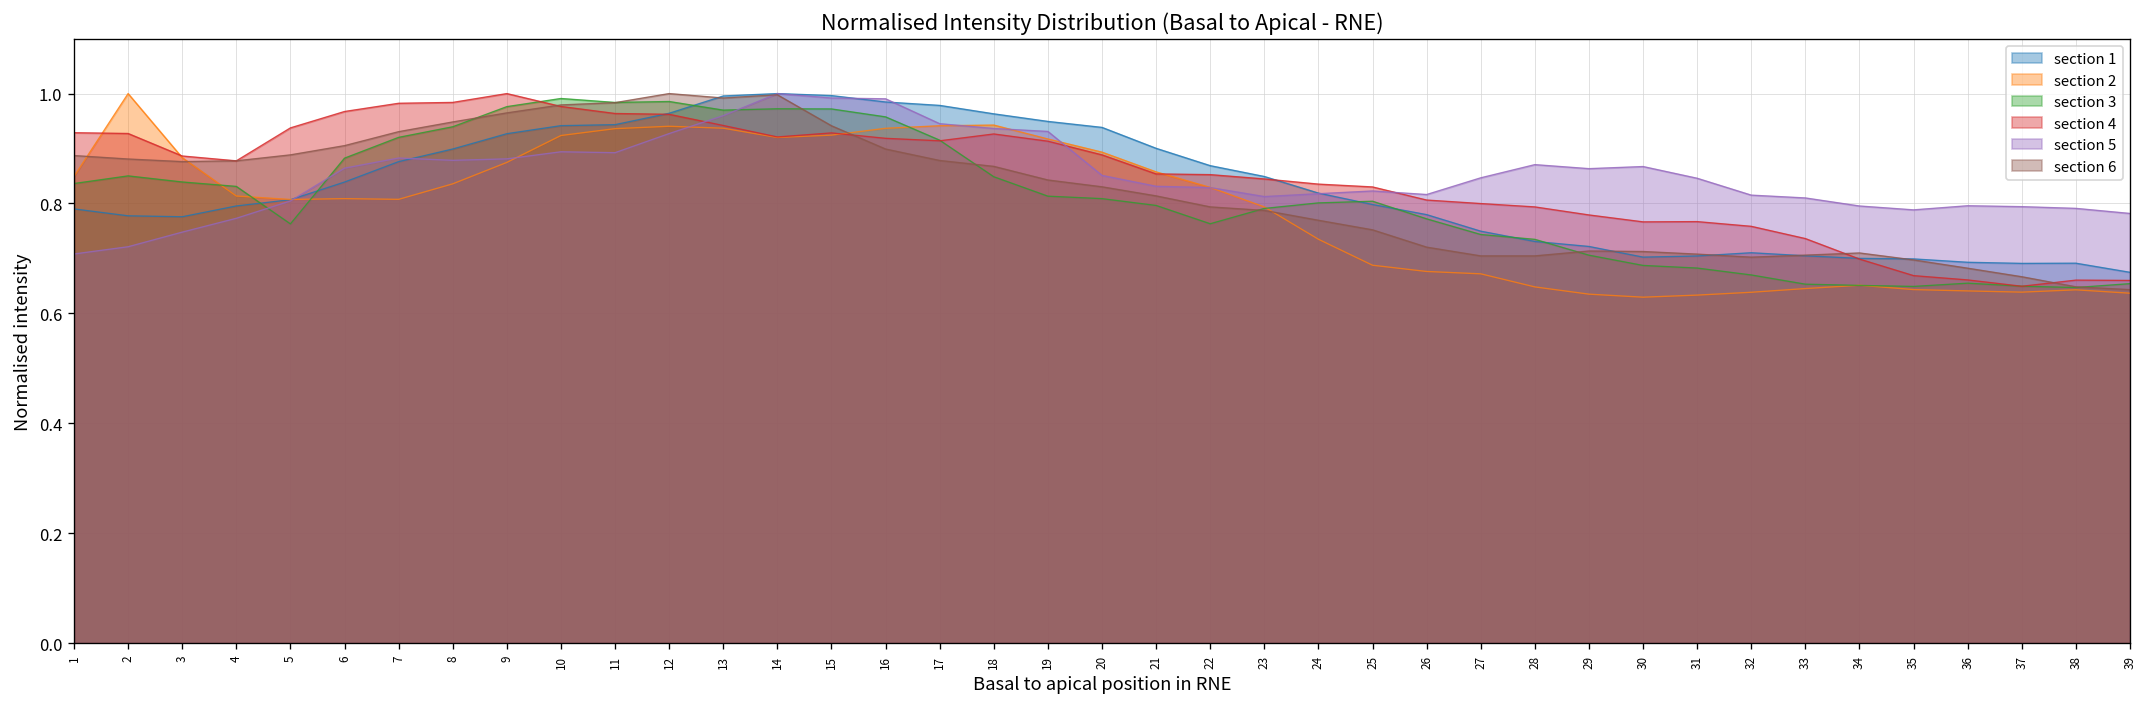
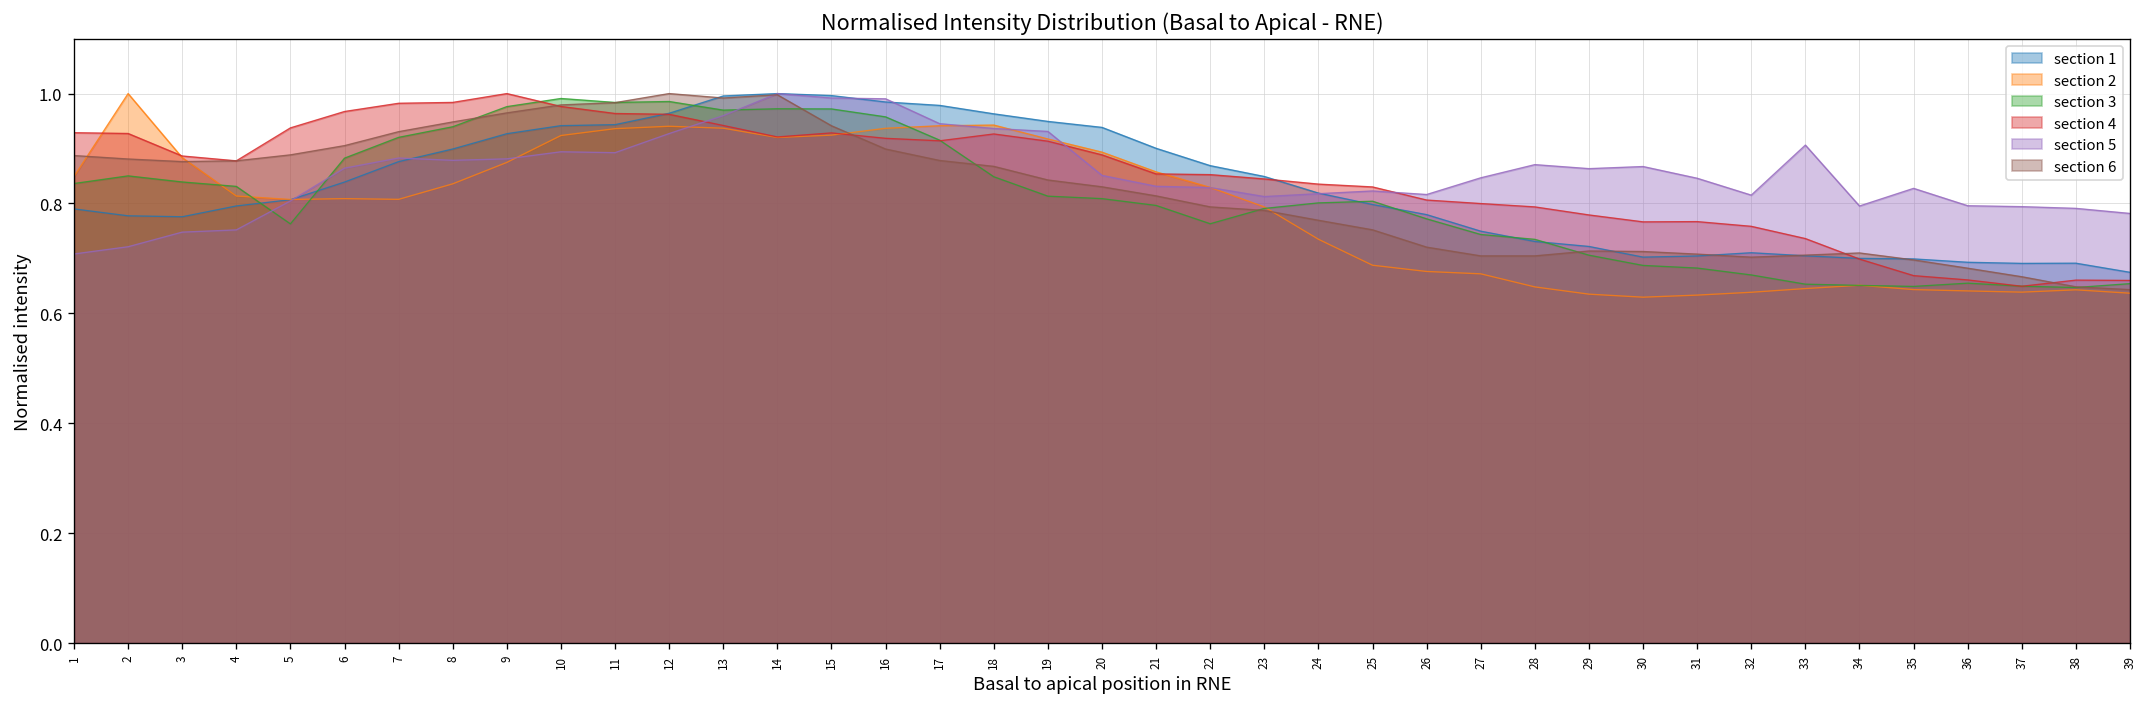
section 5, 4: 0.77 -> 0.75
section 5, 33: 0.81 -> 0.91
section 5, 35: 0.79 -> 0.83
